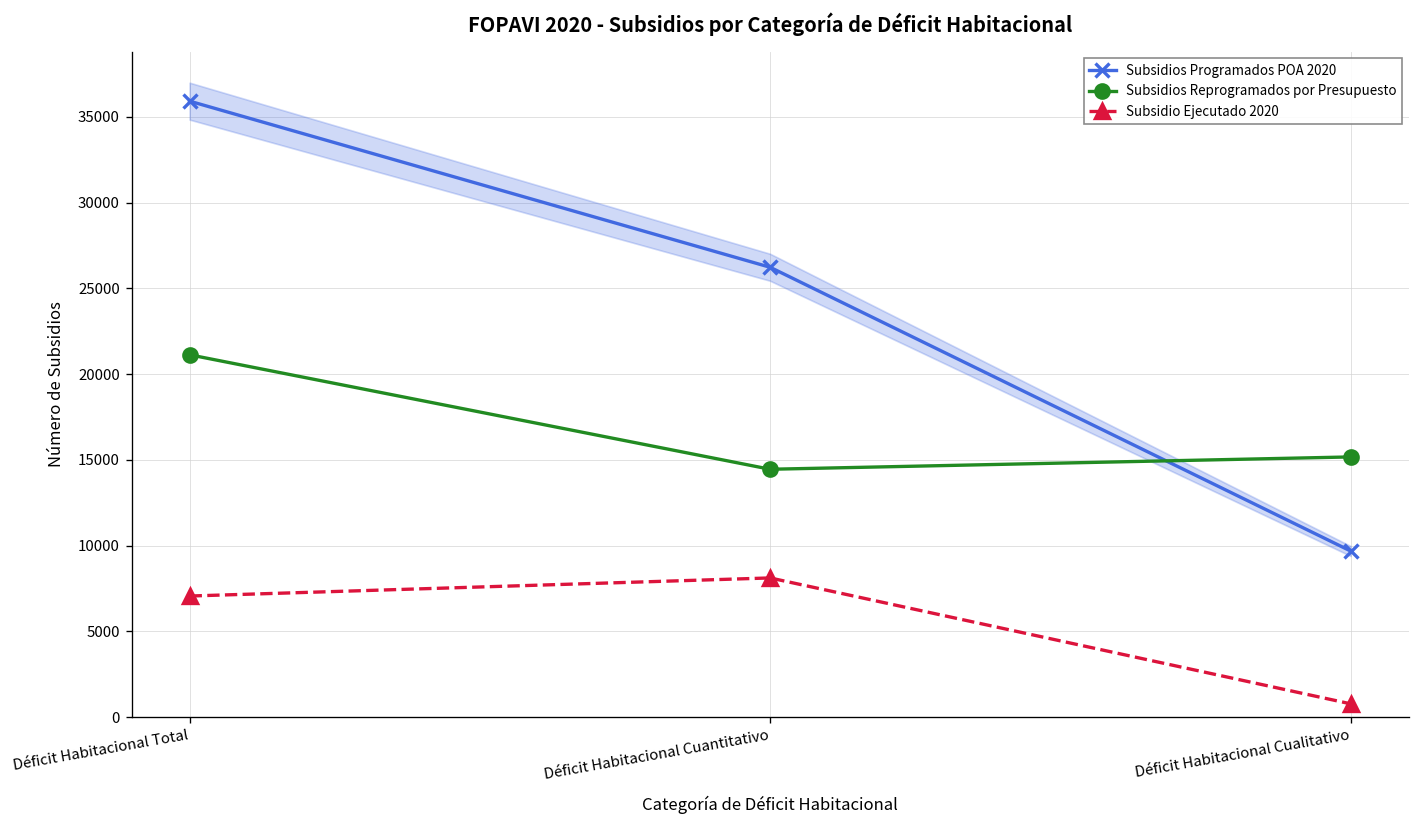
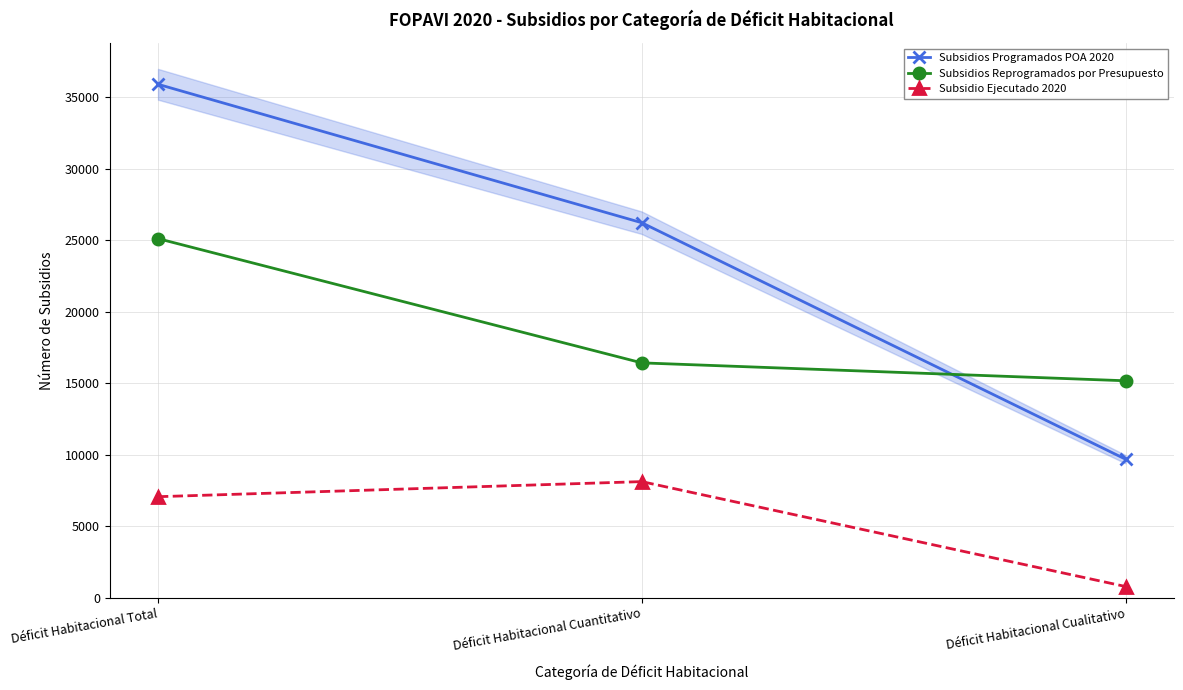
Subsidios Reprogramados por Presupuesto, Déficit Habitacional Total: 21100 -> 25100
Subsidios Reprogramados por Presupuesto, Déficit Habitacional Cuantitativo: 14500 -> 16400
